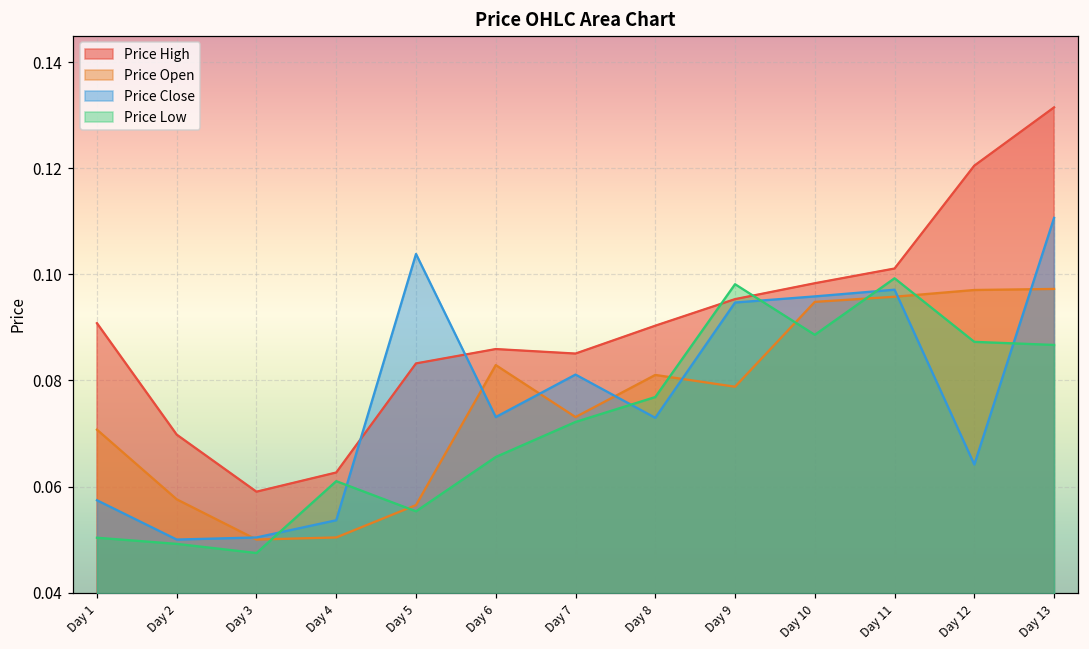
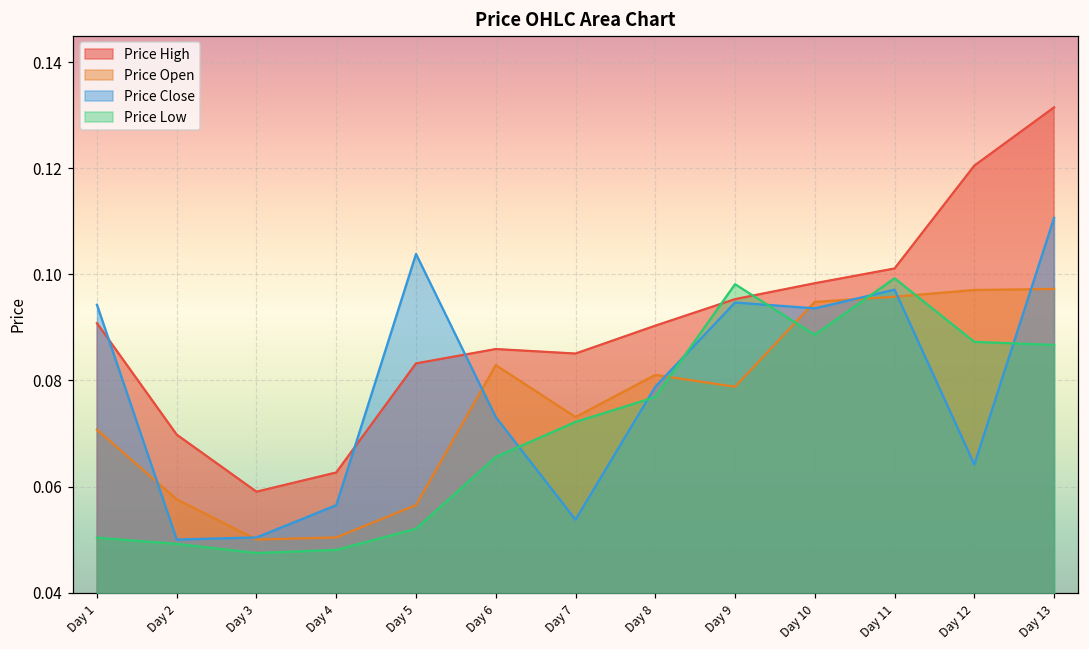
Price Close, Day 1: 0.057 -> 0.094
Price Close, Day 4: 0.054 -> 0.056
Price Low, Day 4: 0.061 -> 0.048
Price Low, Day 5: 0.055 -> 0.052
Price Close, Day 7: 0.081 -> 0.054
Price Close, Day 8: 0.073 -> 0.079
Price Close, Day 10: 0.096 -> 0.094
